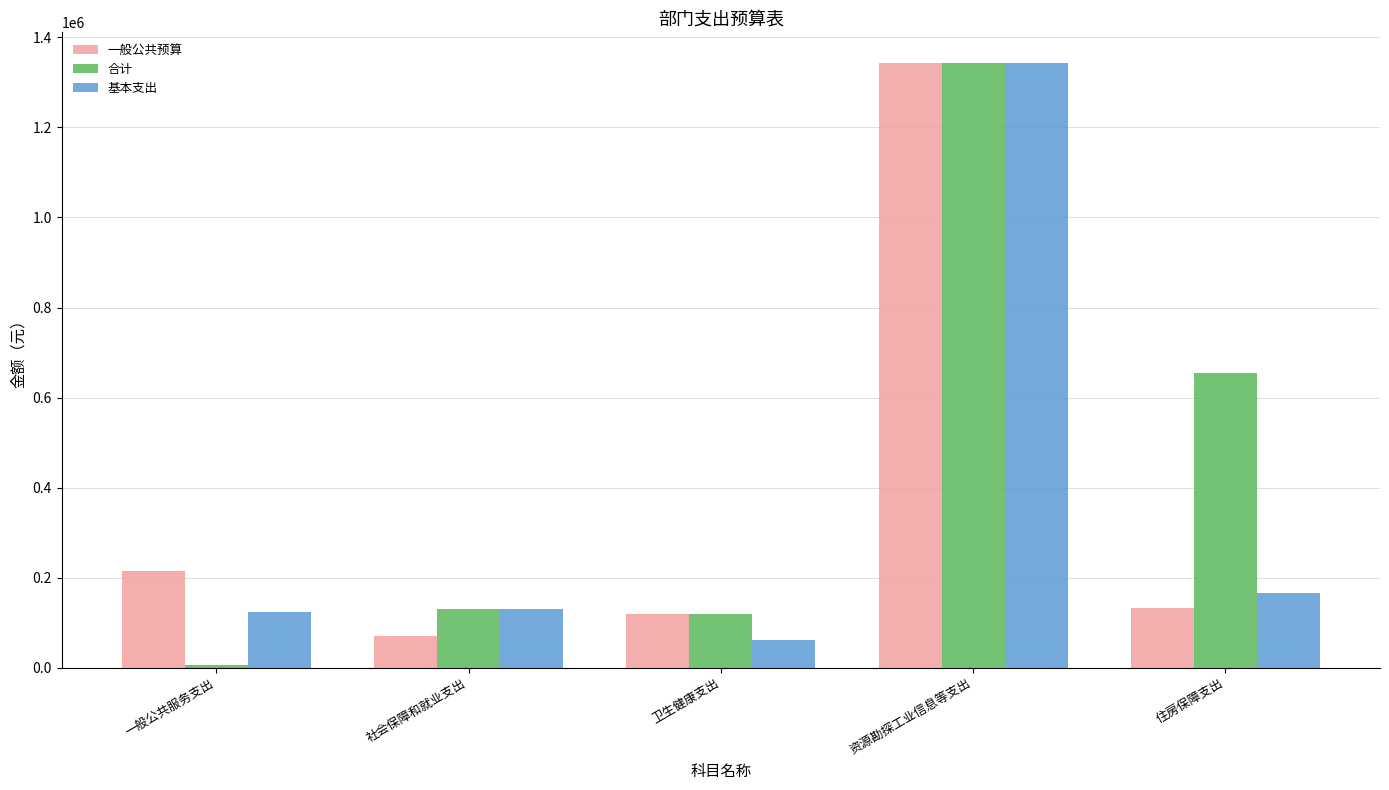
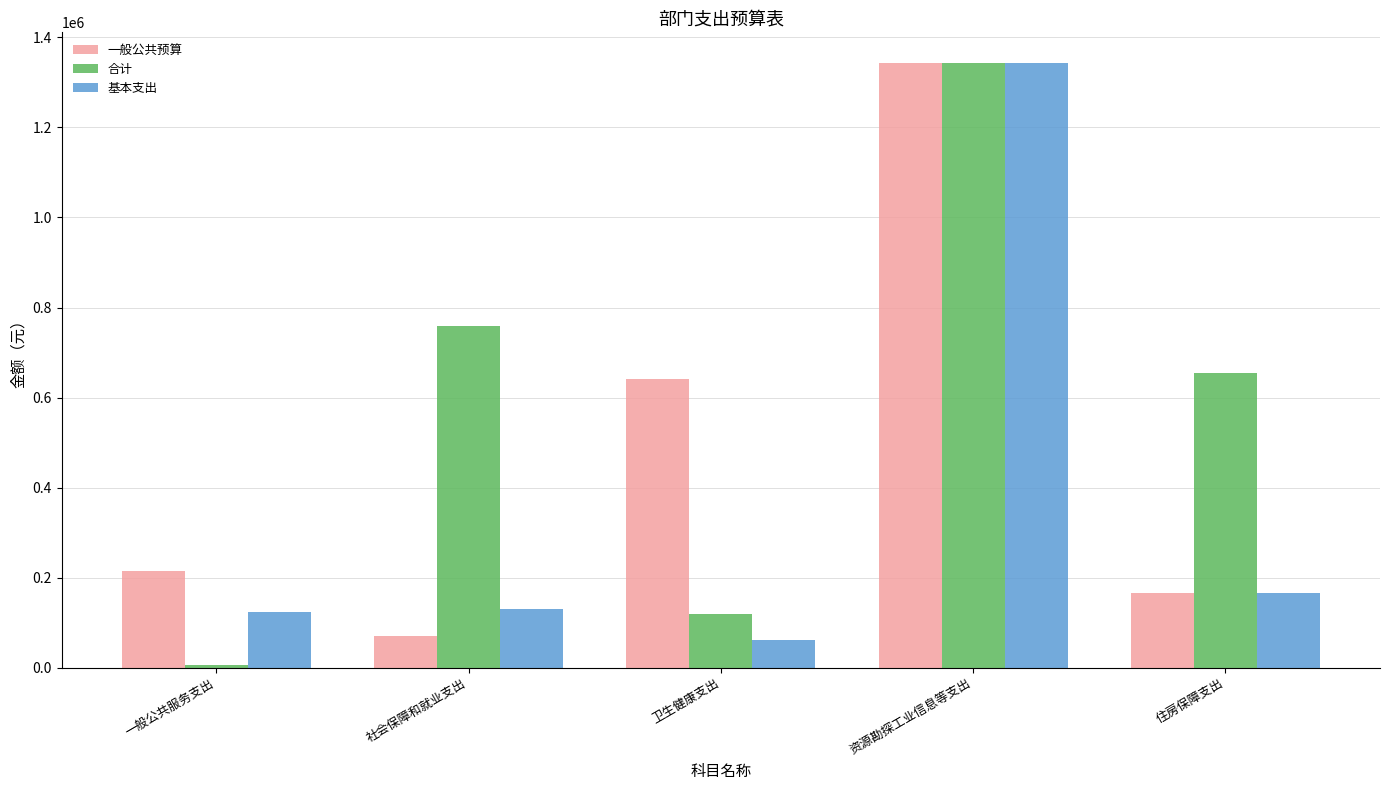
合计, 社会保障和就业支出: 130000 -> 760000
一般公共预算, 卫生健康支出: 120000 -> 640000
一般公共预算, 住房保障支出: 130000 -> 160000
